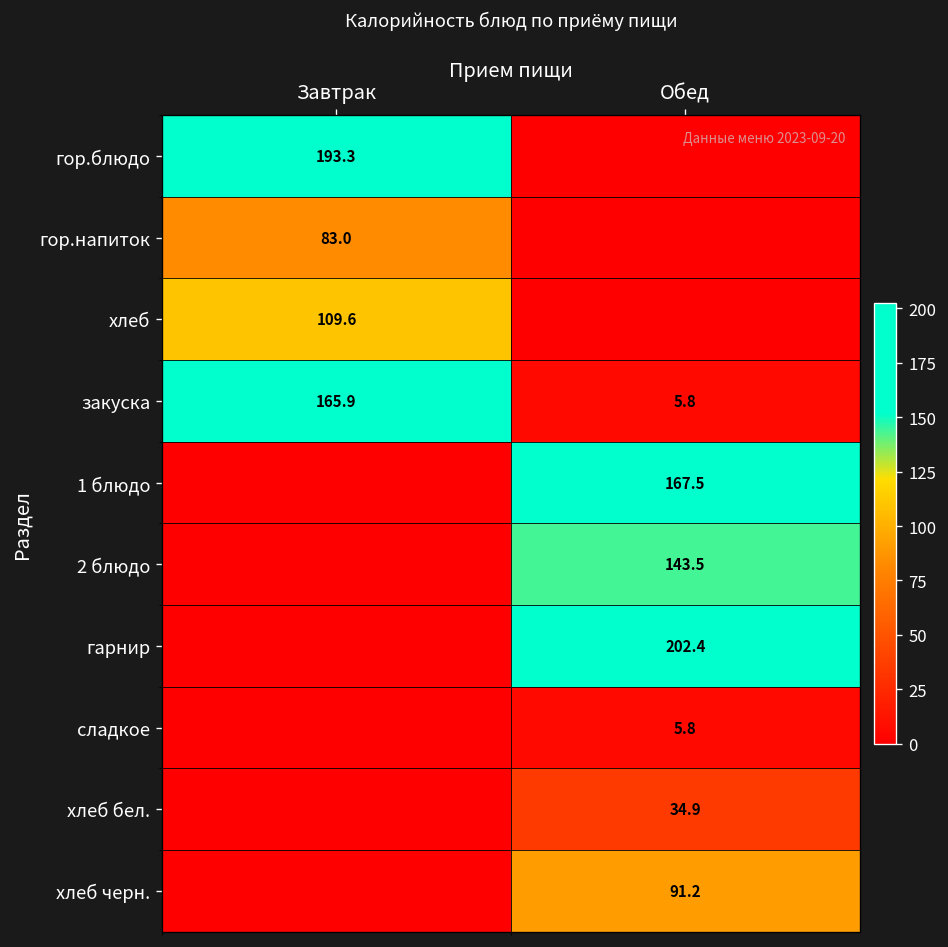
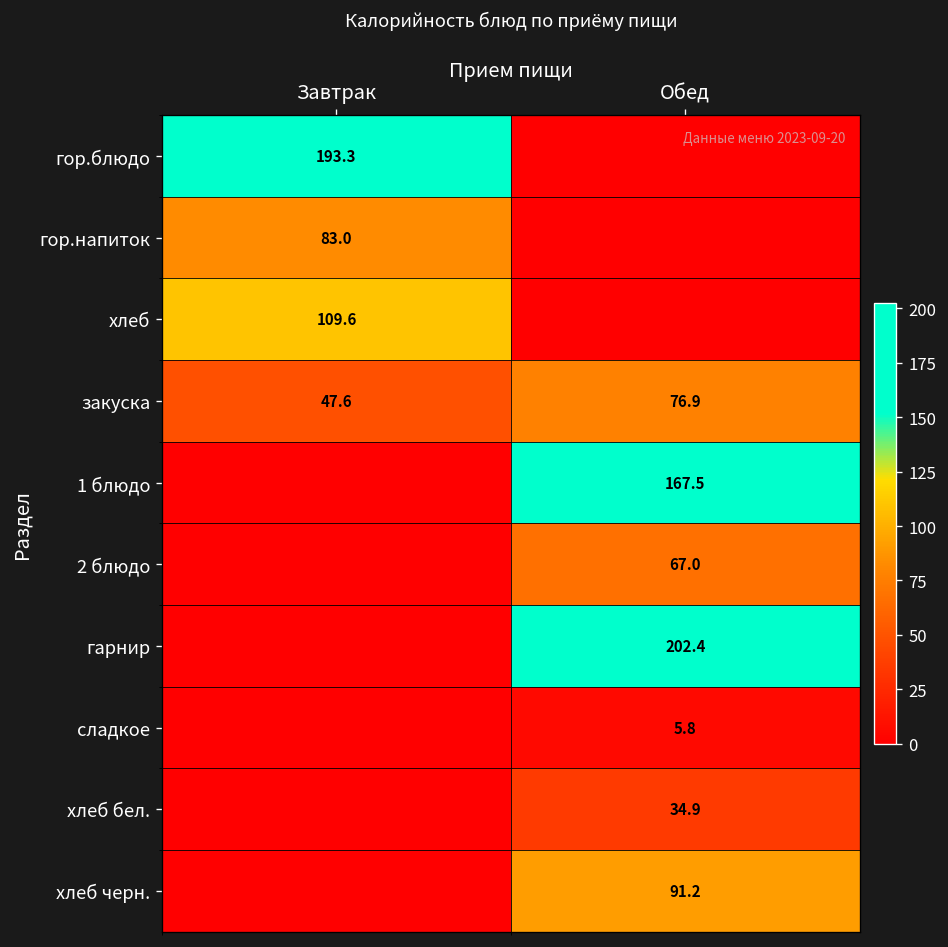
закуска, Завтрак: 165.9 -> 47.6
закуска, Обед: 5.8 -> 76.9
2 блюдо, Обед: 143.5 -> 67.0
